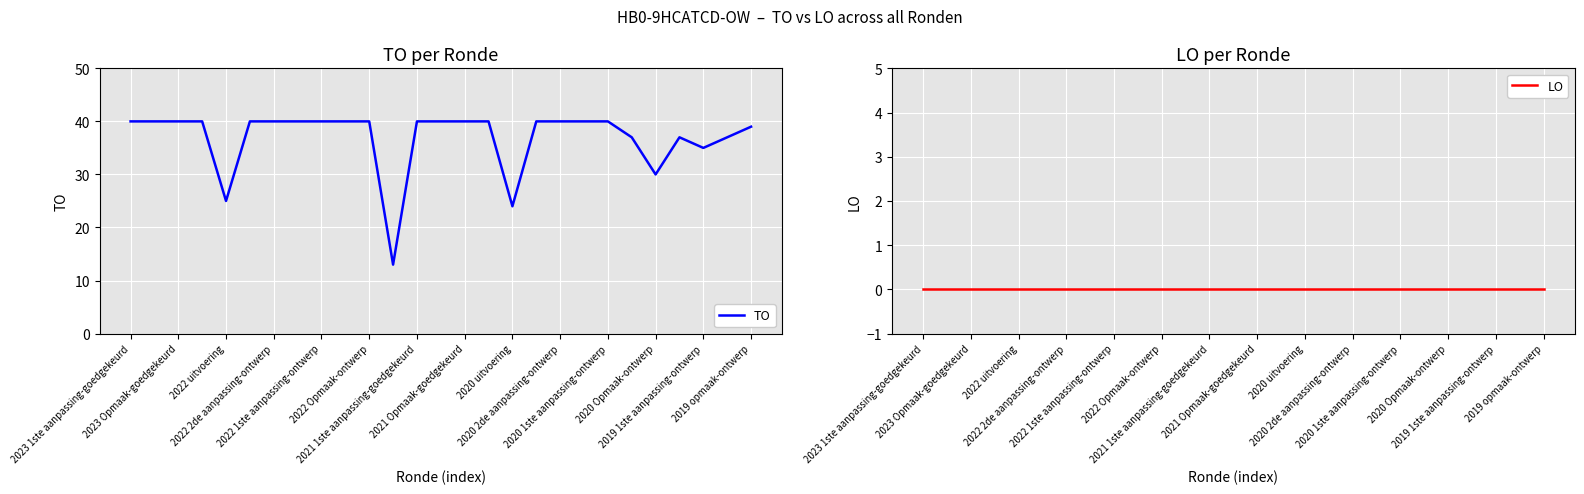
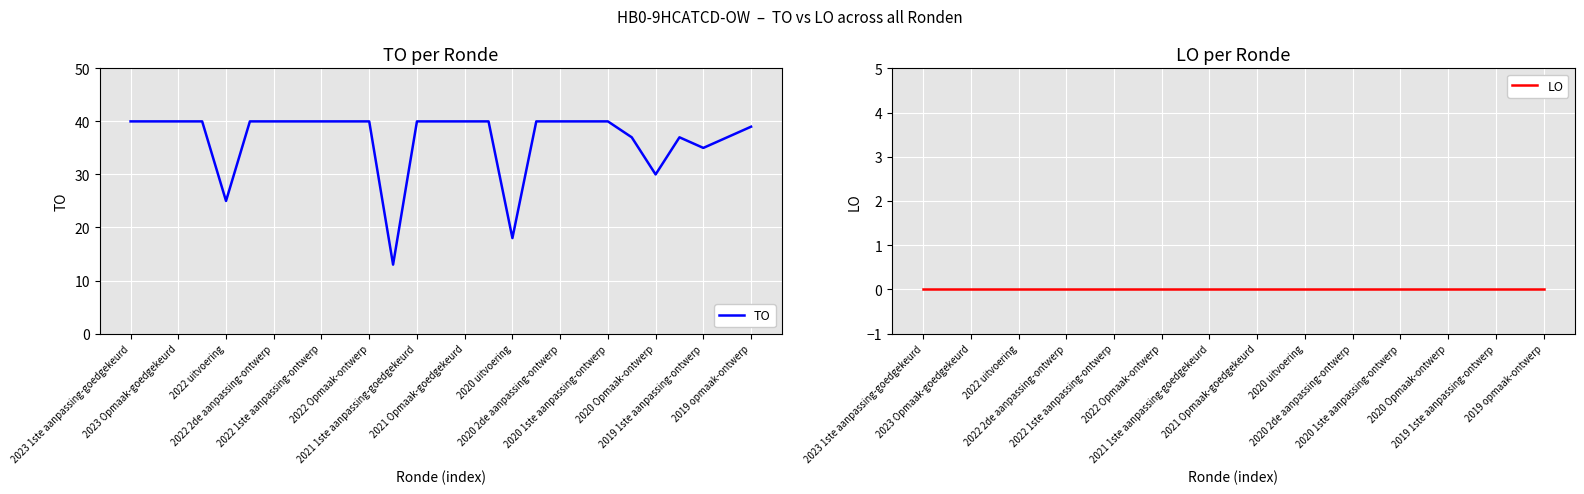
TO per Ronde, 2020 uitvoering: 24 -> 18
